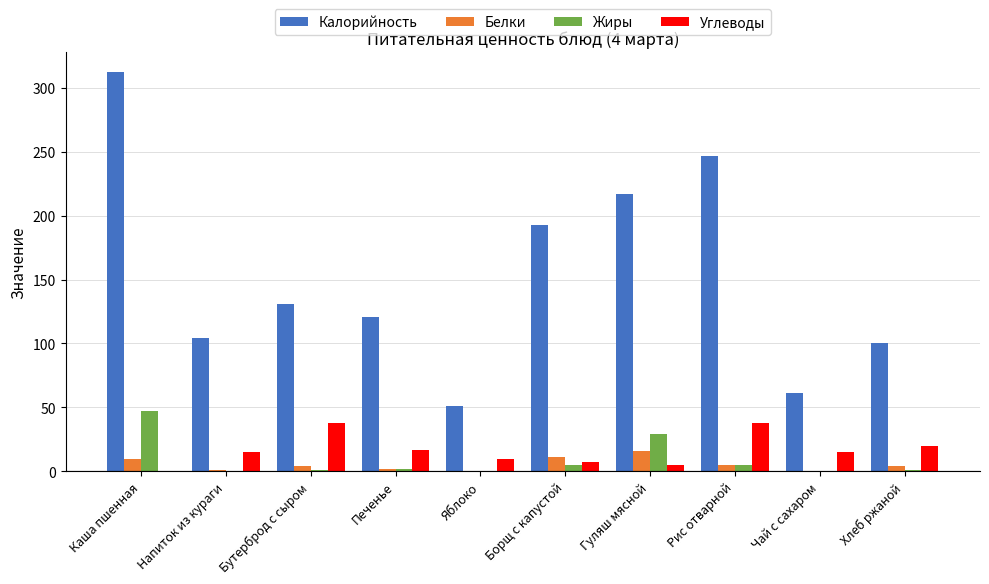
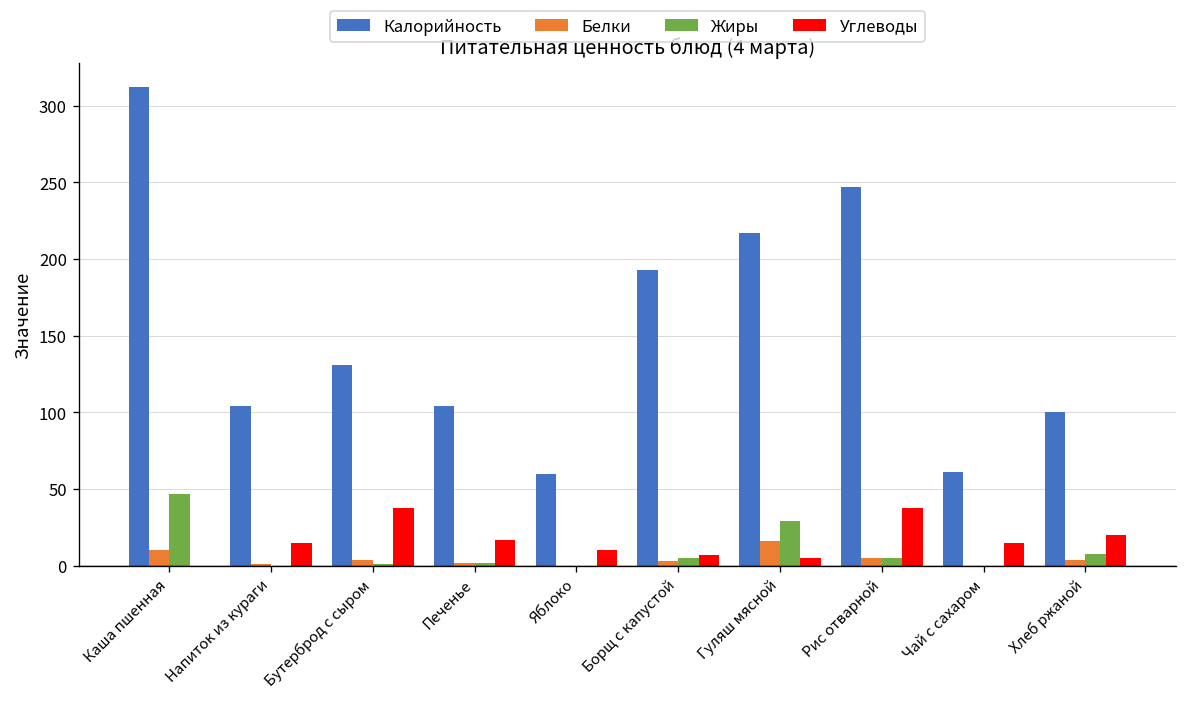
Калорийность, Печенье: 121 -> 104
Калорийность, Яблоко: 51 -> 60
Белки, Борщ с капустой: 11 -> 3
Жиры, Хлеб ржаной: 1 -> 8
